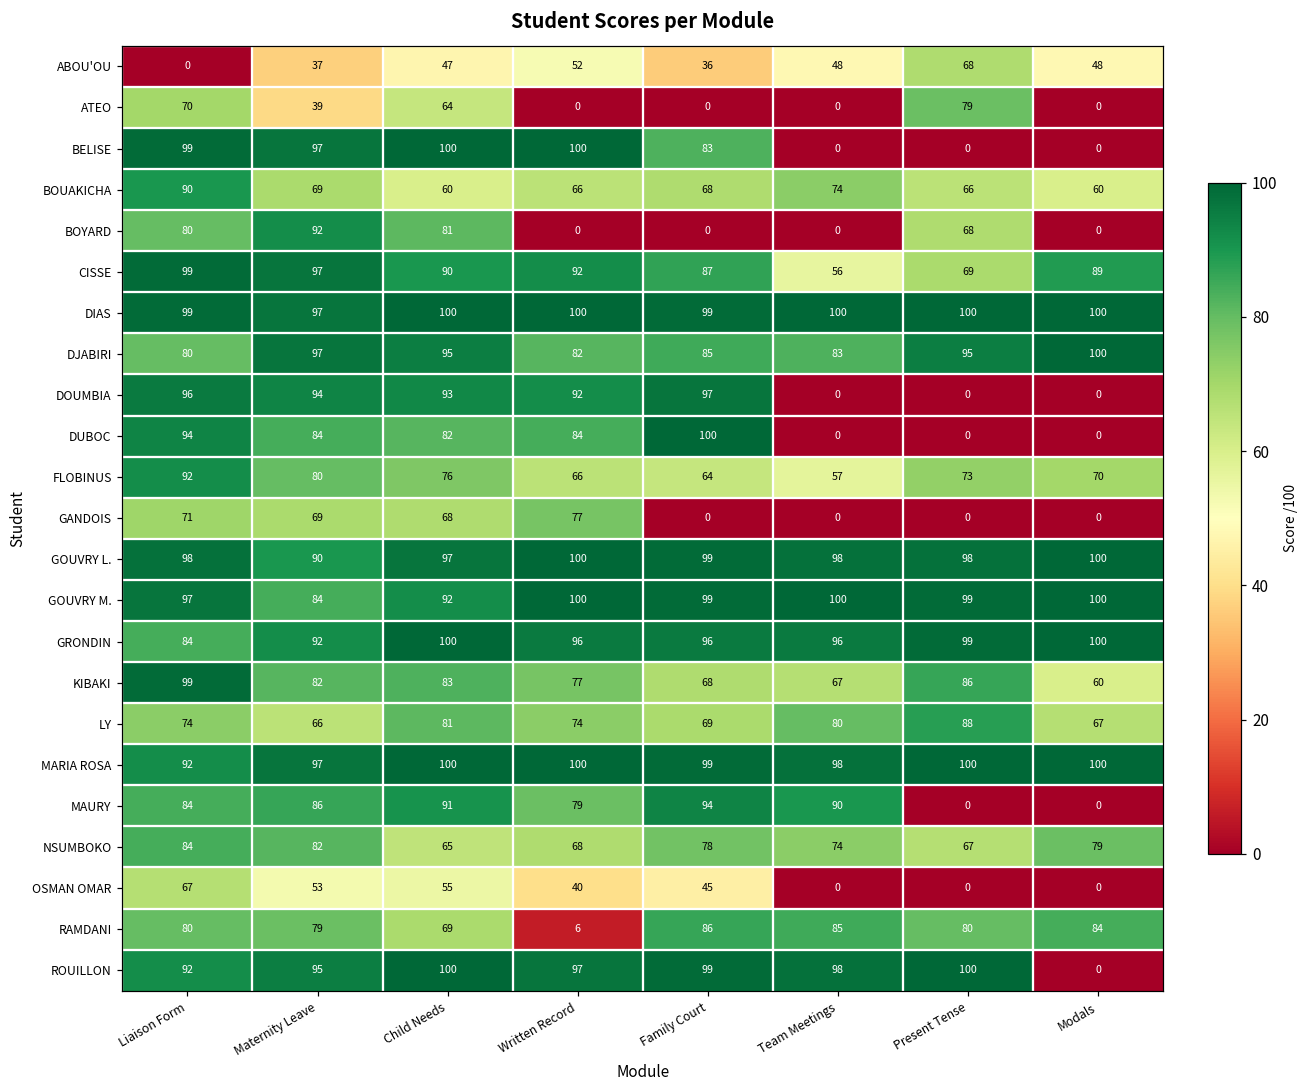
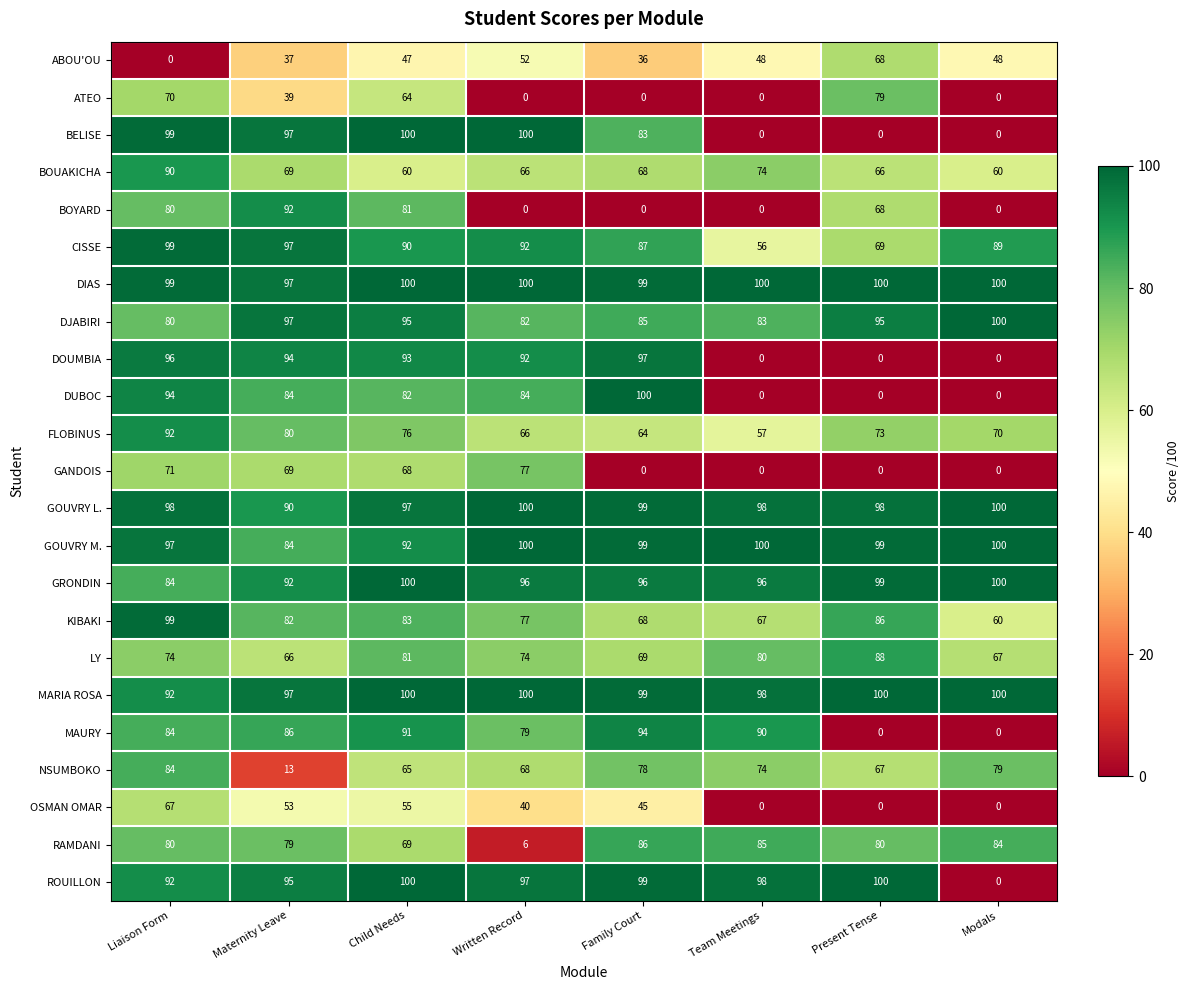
NSUMBOKO, Maternity Leave: 82 -> 13
